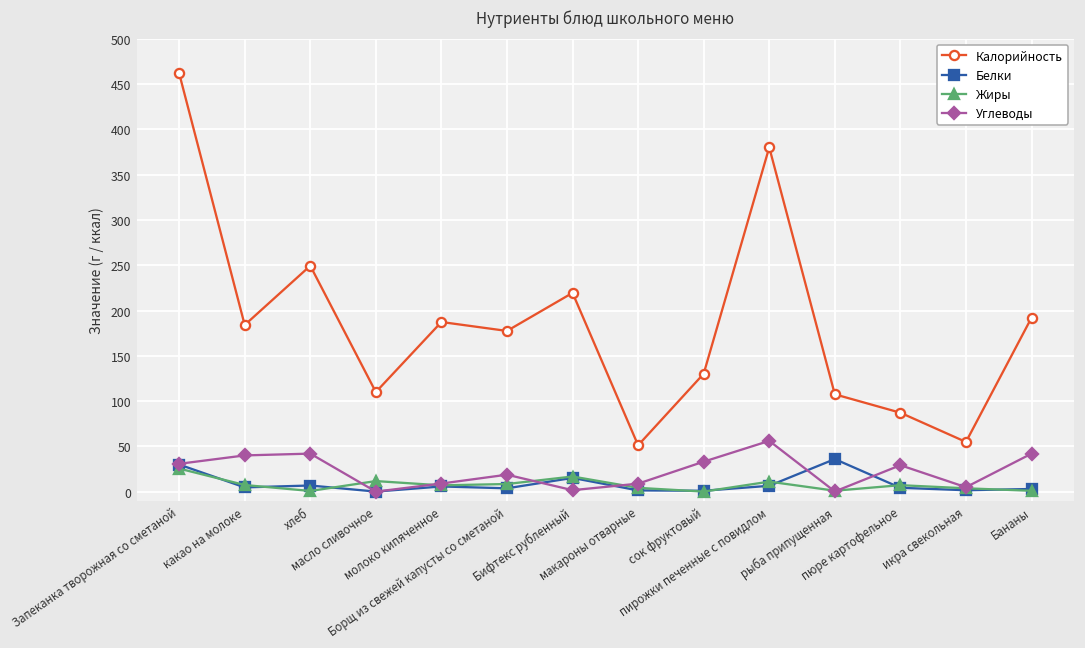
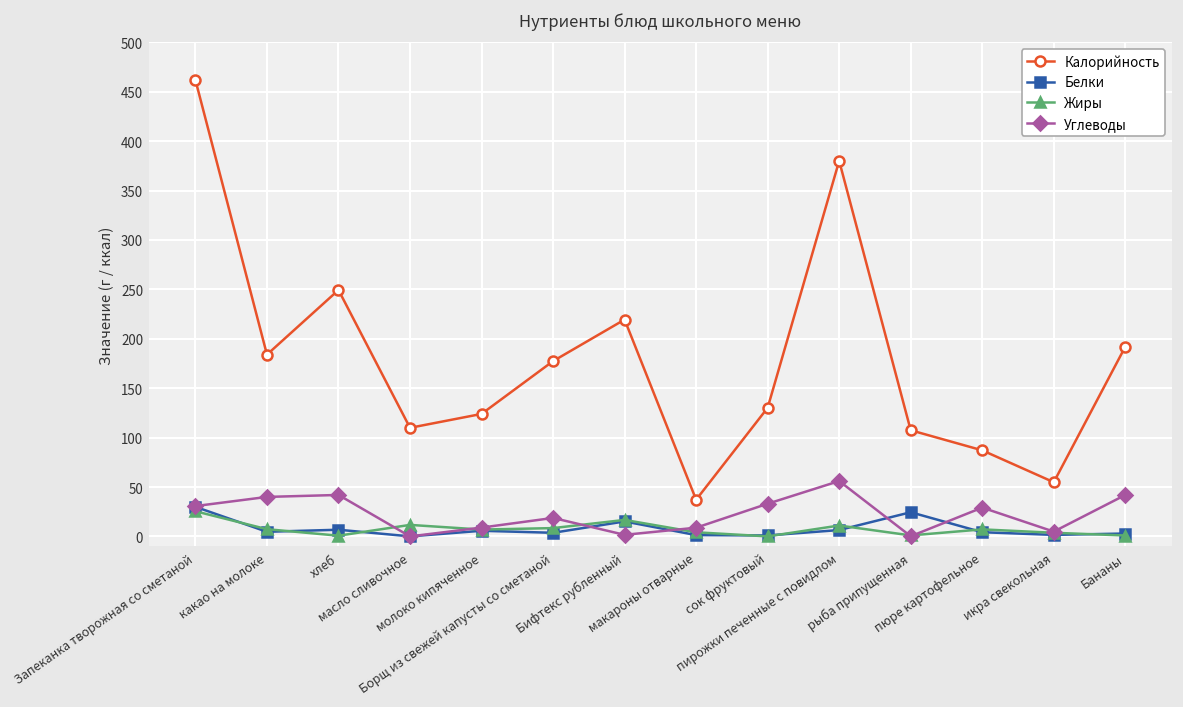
Калорийность, молоко кипяченное: 190 -> 120
Калорийность, макароны отварные: 50 -> 40
Белки, рыба припущенная: 40 -> 20
